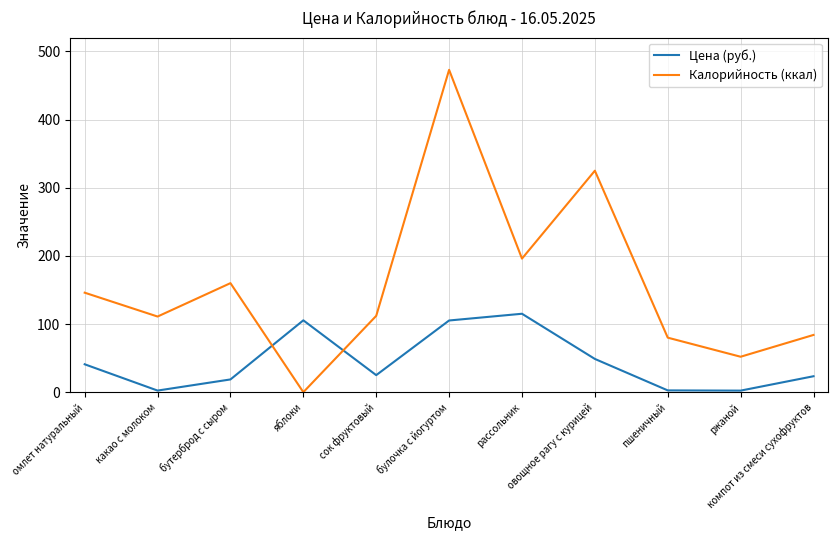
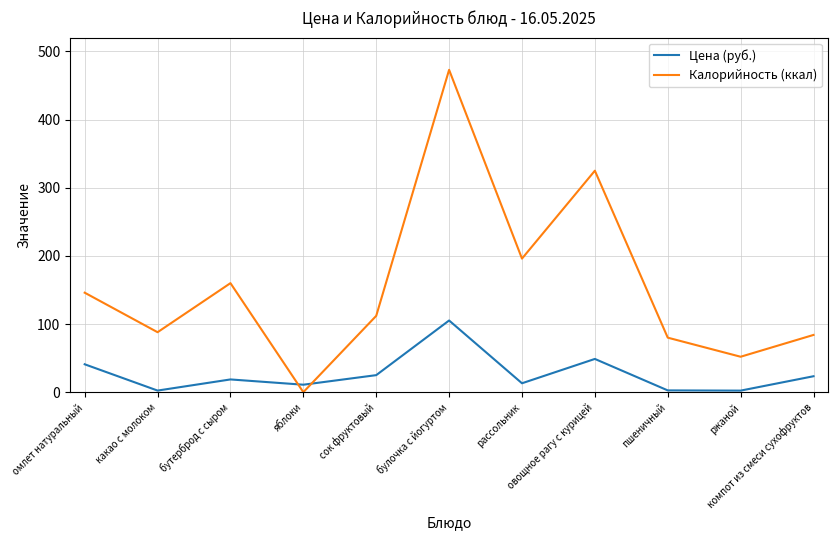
Калорийность (ккал), какао с молоком: 110 -> 90
Цена (руб.), яблоки: 110 -> 10
Цена (руб.), рассольник: 120 -> 10
